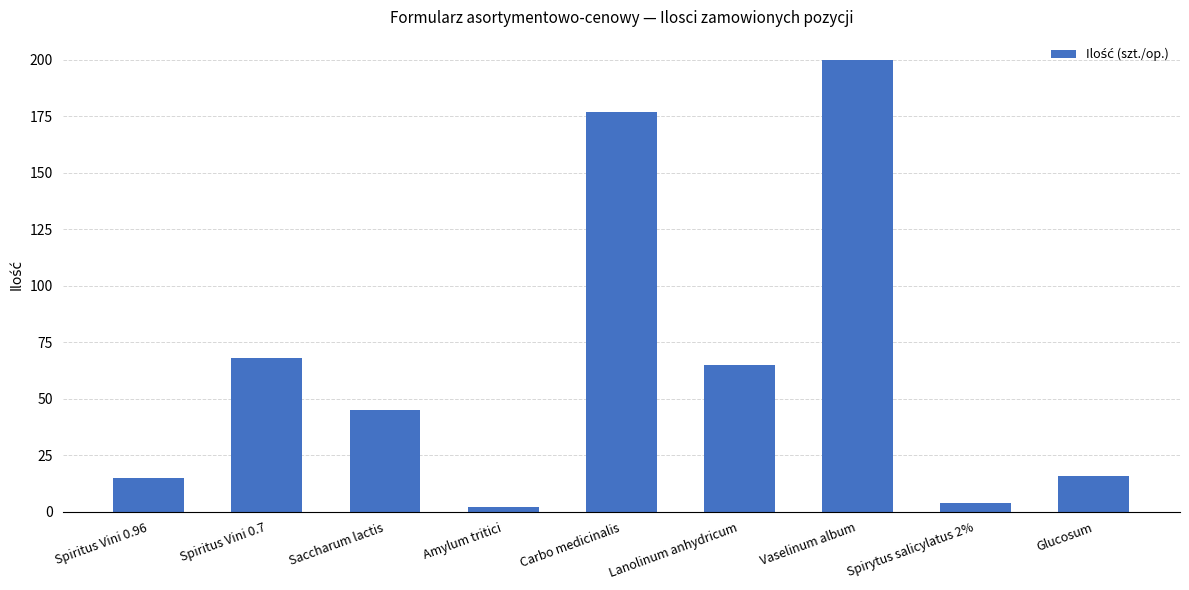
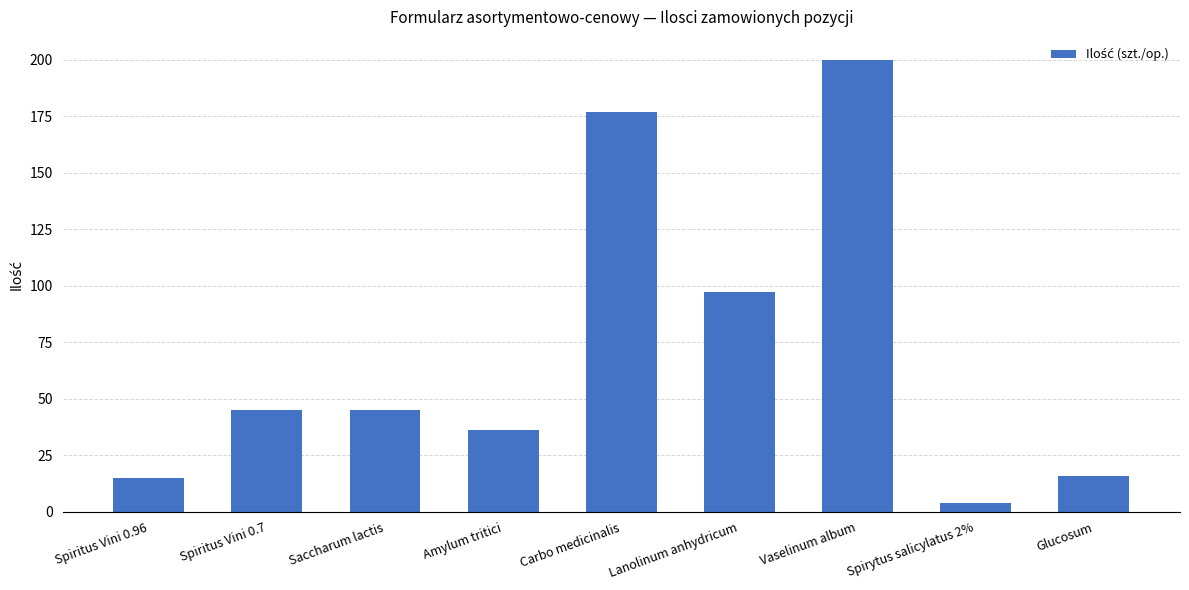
Spiritus Vini 0.7: 68 -> 45
Amylum tritici: 2 -> 36
Lanolinum anhydricum: 65 -> 97
